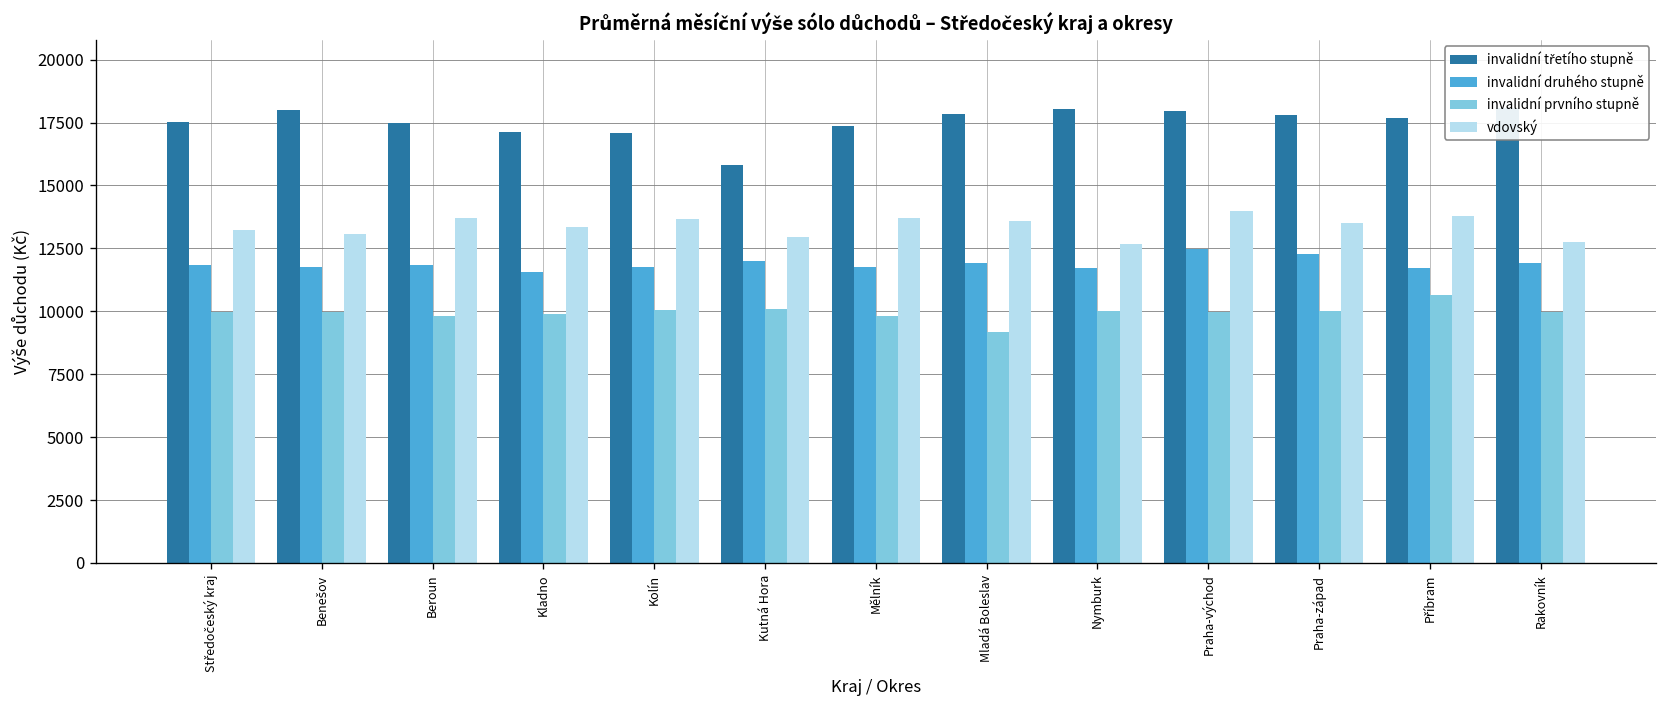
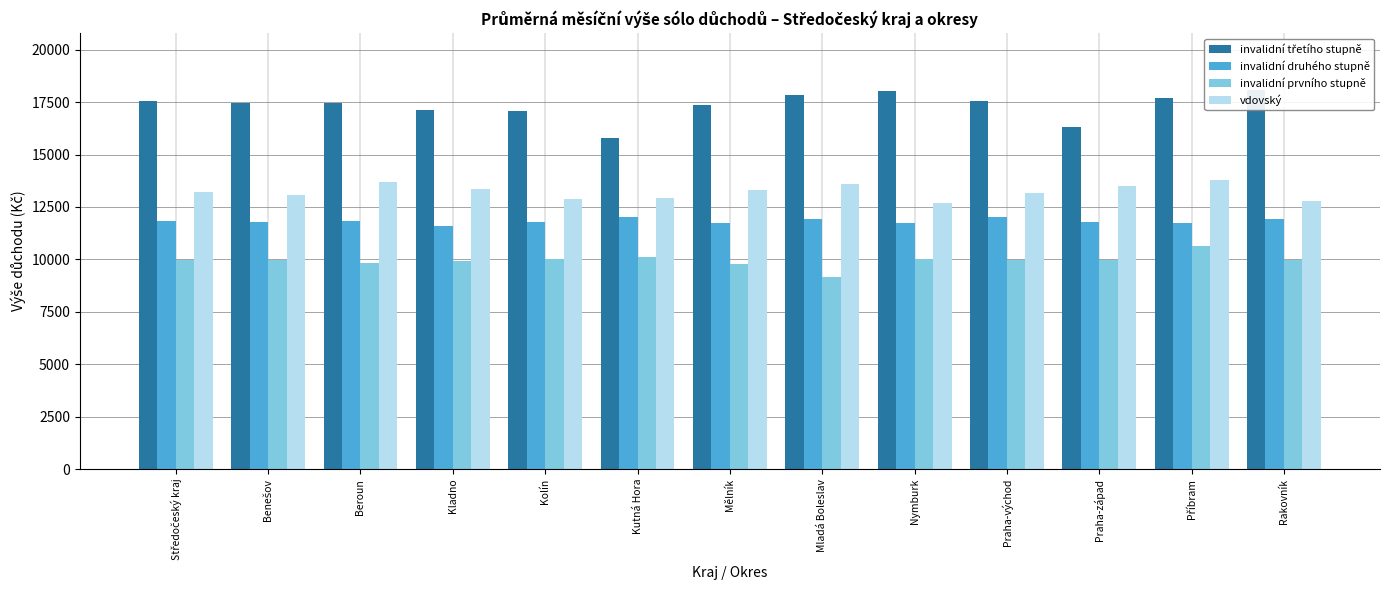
invalidní třetího stupně, Benešov: 18000 -> 17400
vdovský, Kolín: 13700 -> 12900
vdovský, Mělník: 13700 -> 13300
invalidní třetího stupně, Praha-východ: 18000 -> 17600
invalidní druhého stupně, Praha-východ: 12500 -> 12000
vdovský, Praha-východ: 14000 -> 13200
invalidní třetího stupně, Praha-západ: 17800 -> 16300
invalidní druhého stupně, Praha-západ: 12300 -> 11800
